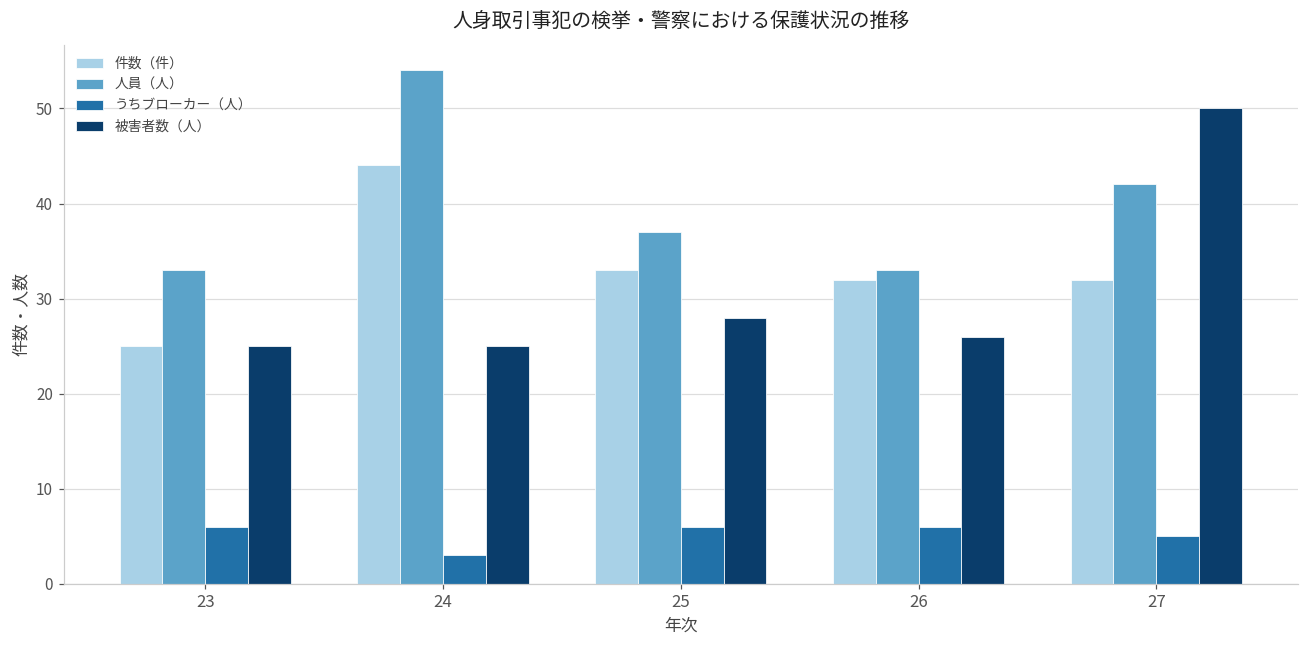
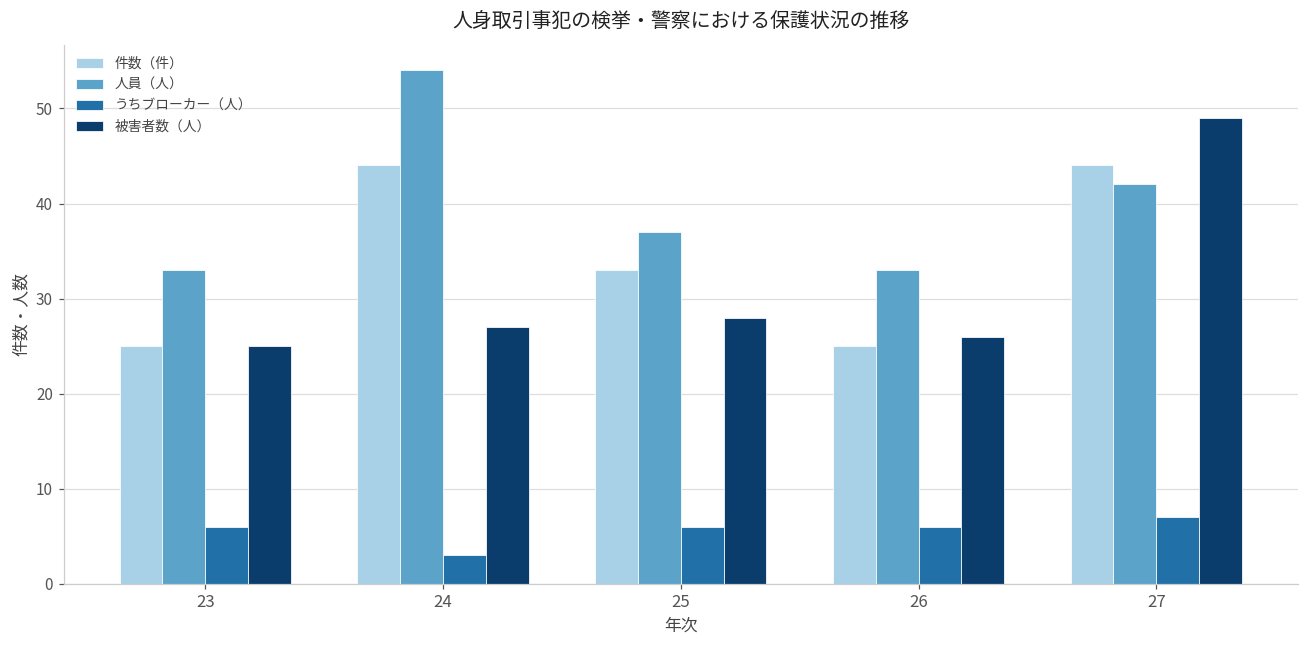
被害者数（人）, 24: 25 -> 27
件数（件）, 26: 32 -> 25
件数（件）, 27: 32 -> 44
うちブローカー（人）, 27: 5 -> 7
被害者数（人）, 27: 50 -> 49
